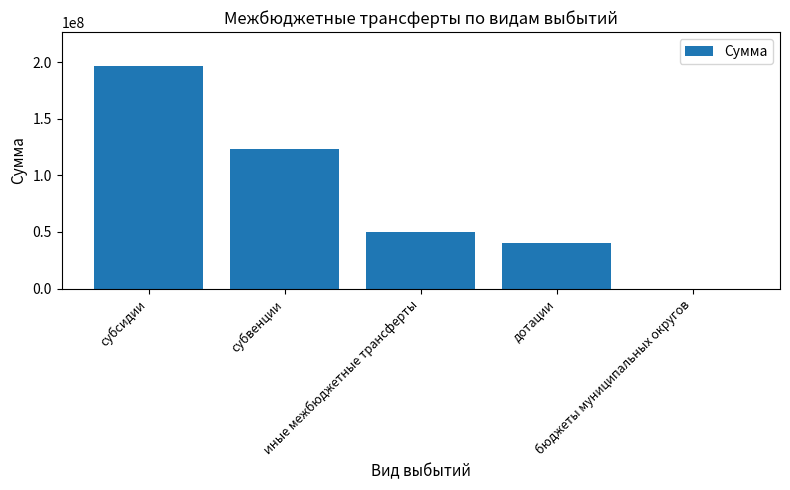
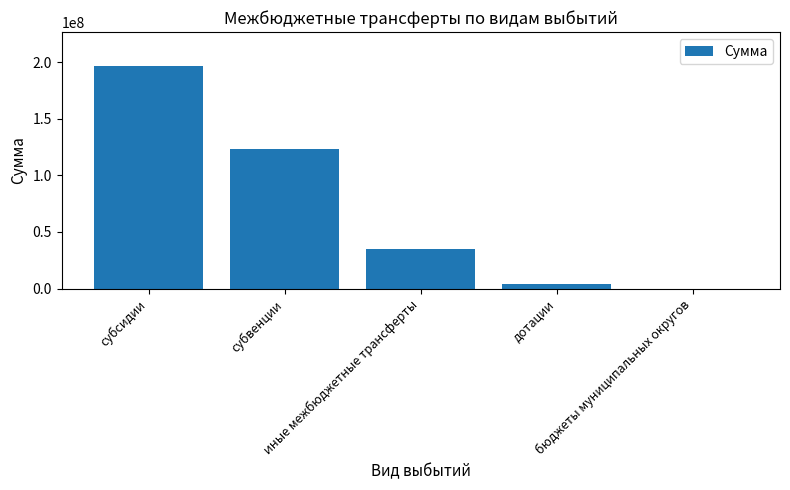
иные межбюджетные трансферты: 50000000 -> 35000000
дотации: 41000000 -> 4000000
